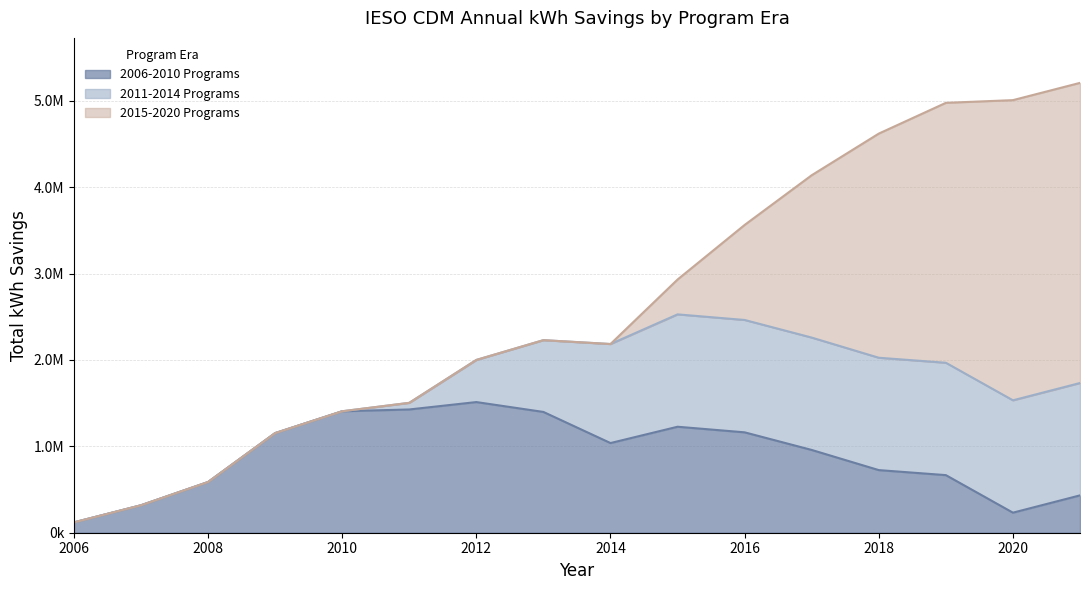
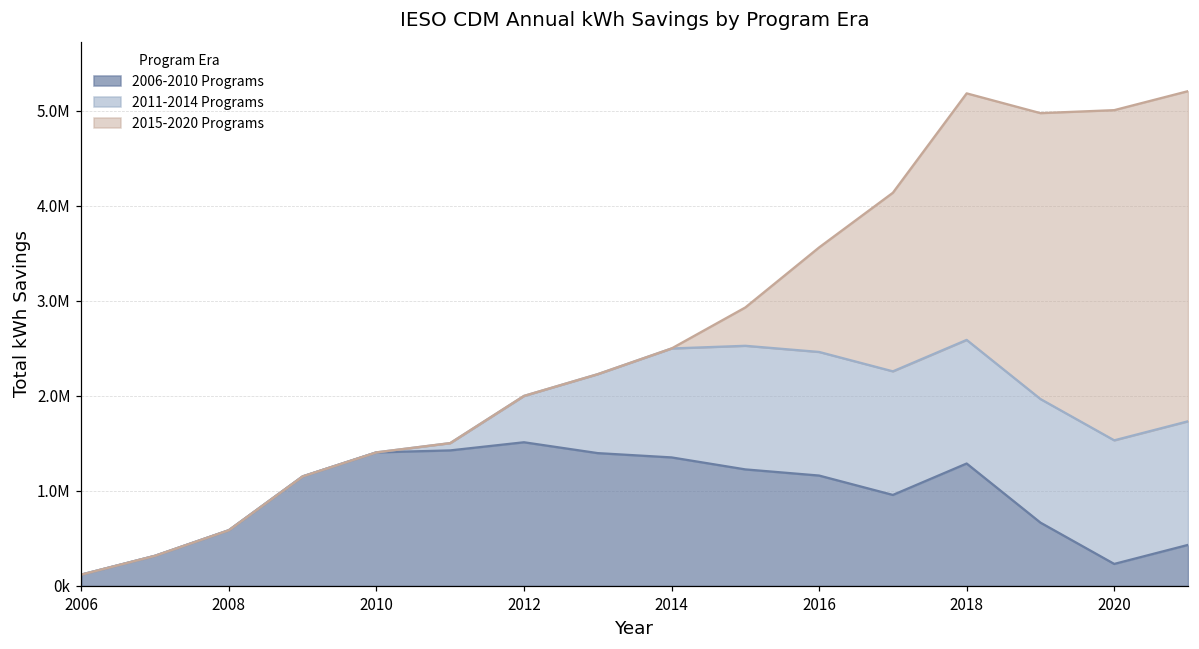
2006-2010 Programs, 2014: 1000000 -> 1400000
2006-2010 Programs, 2018: 700000 -> 1300000
